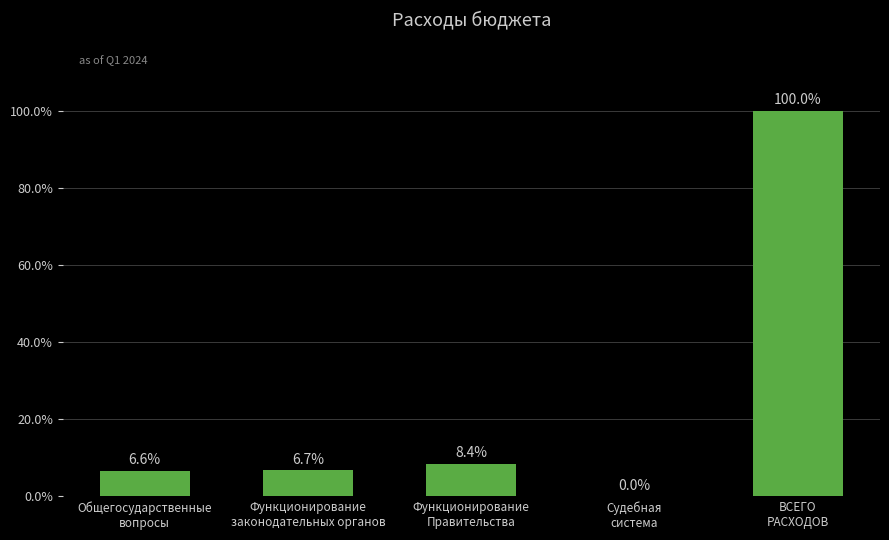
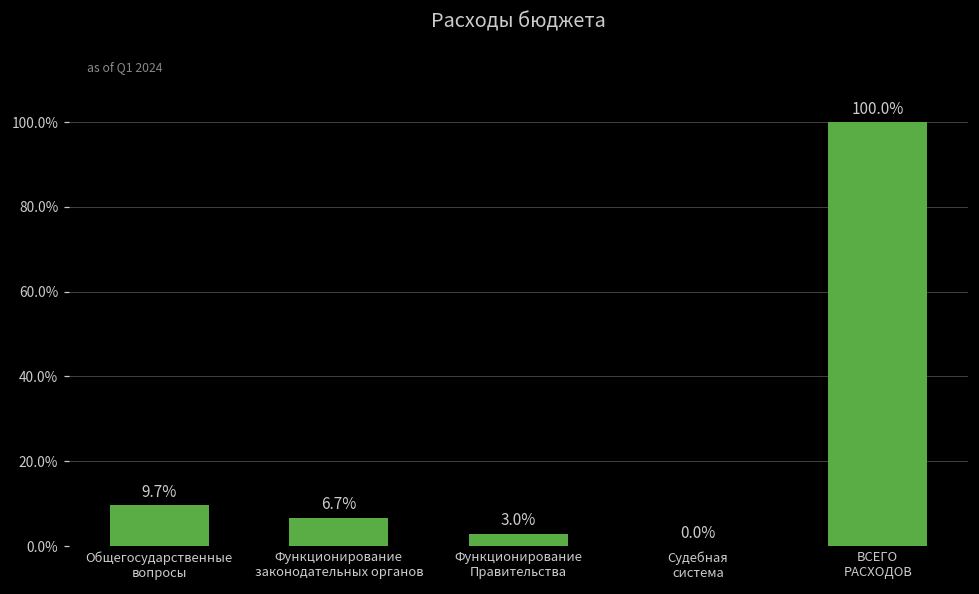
Общегосударственные вопросы: 6.6% -> 9.7%
Функционирование Правительства: 8.4% -> 3.0%
